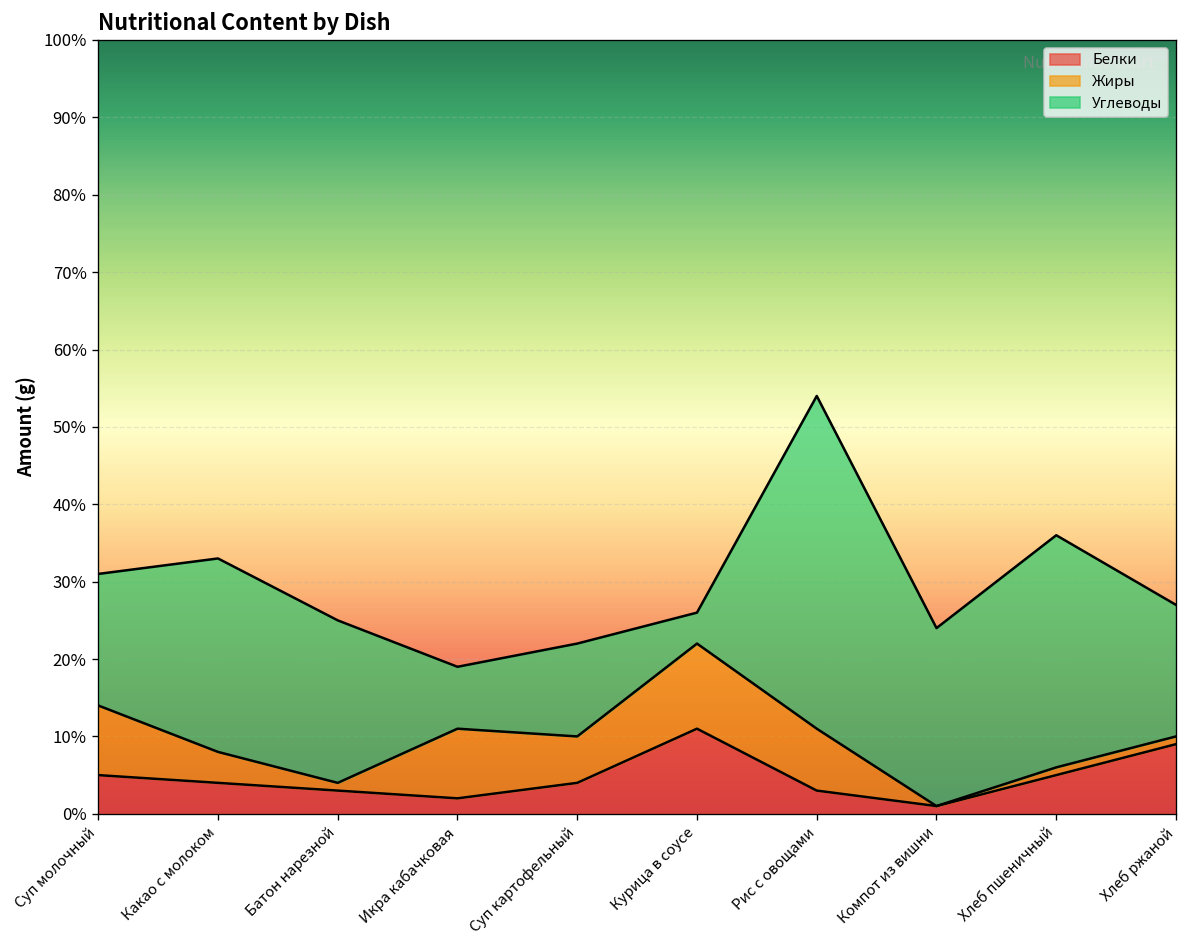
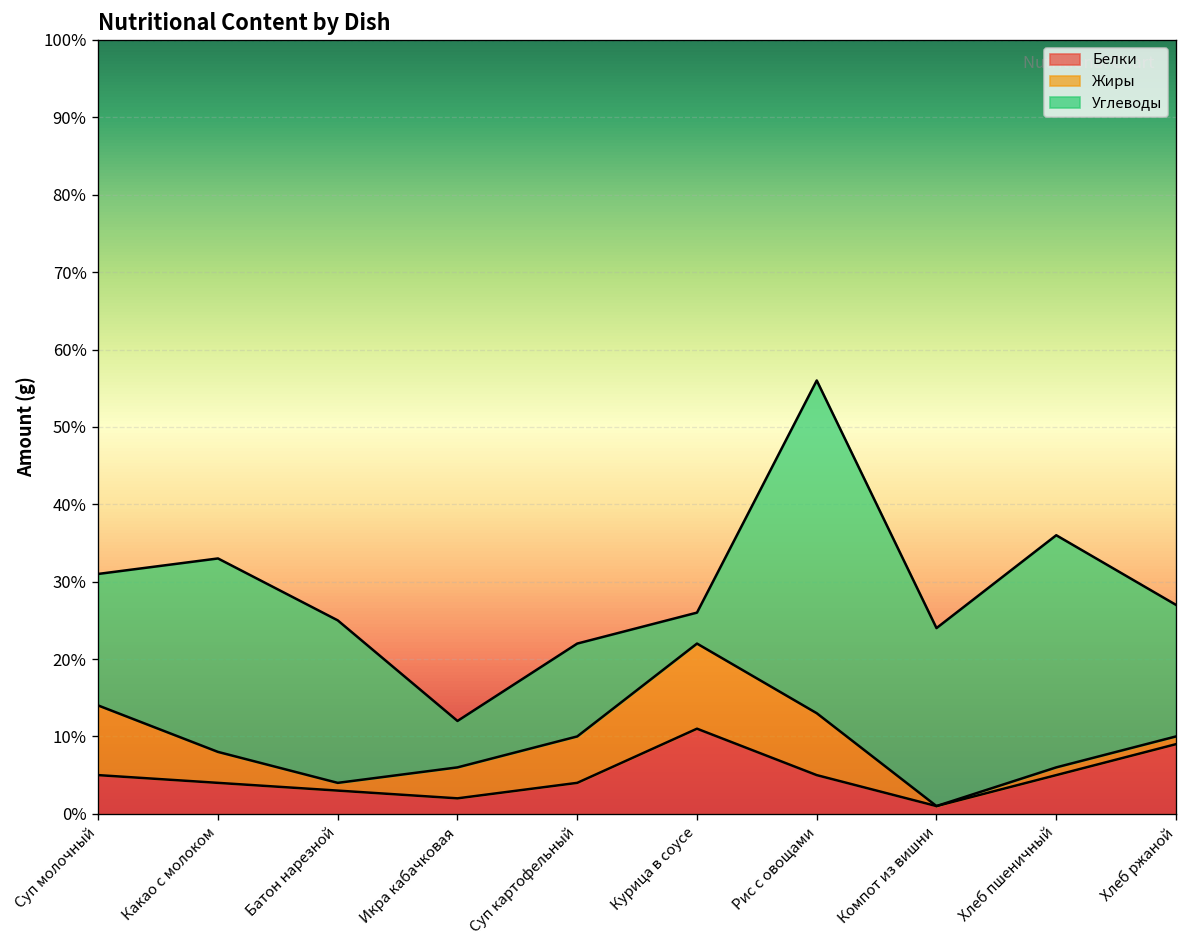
Жиры, Икра кабачковая: 9% -> 4%
Углеводы, Икра кабачковая: 8% -> 6%
Белки, Рис с овощами: 3% -> 5%
